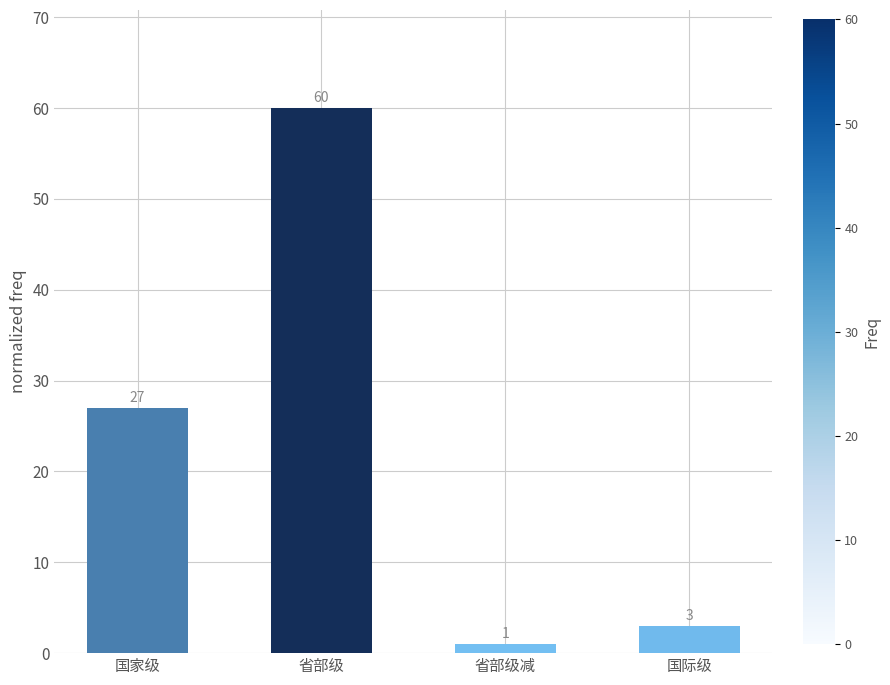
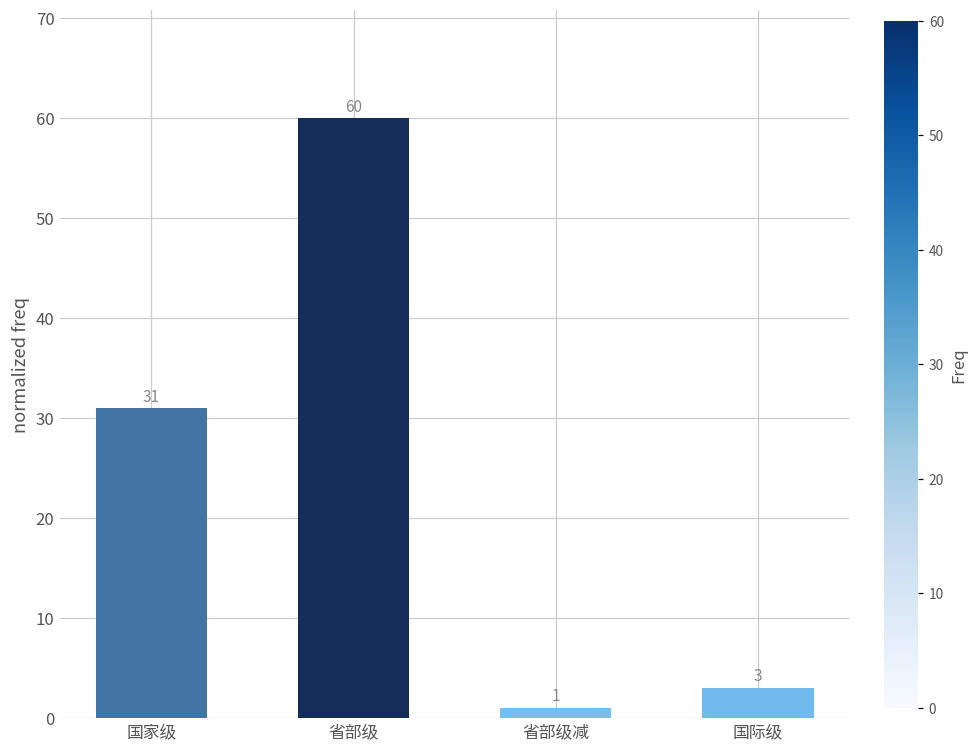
国家级: 27 -> 31
